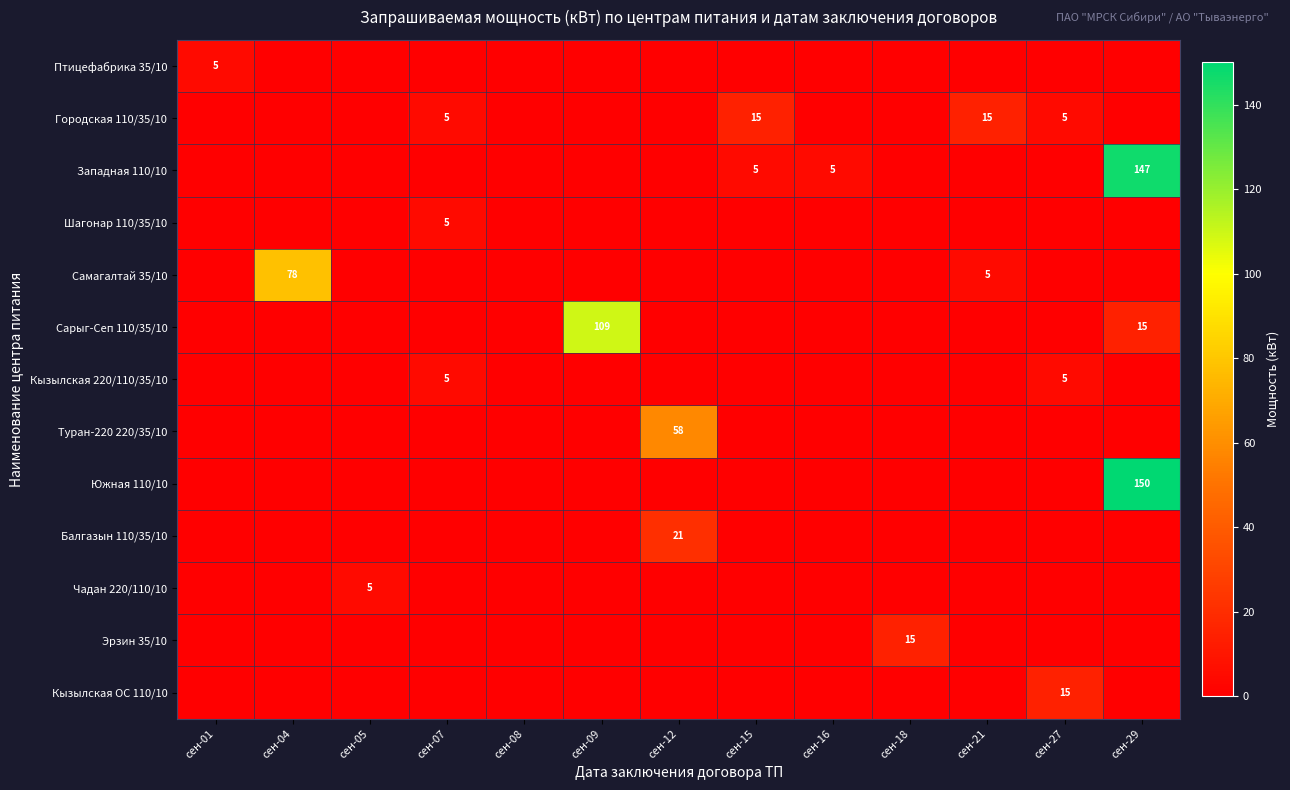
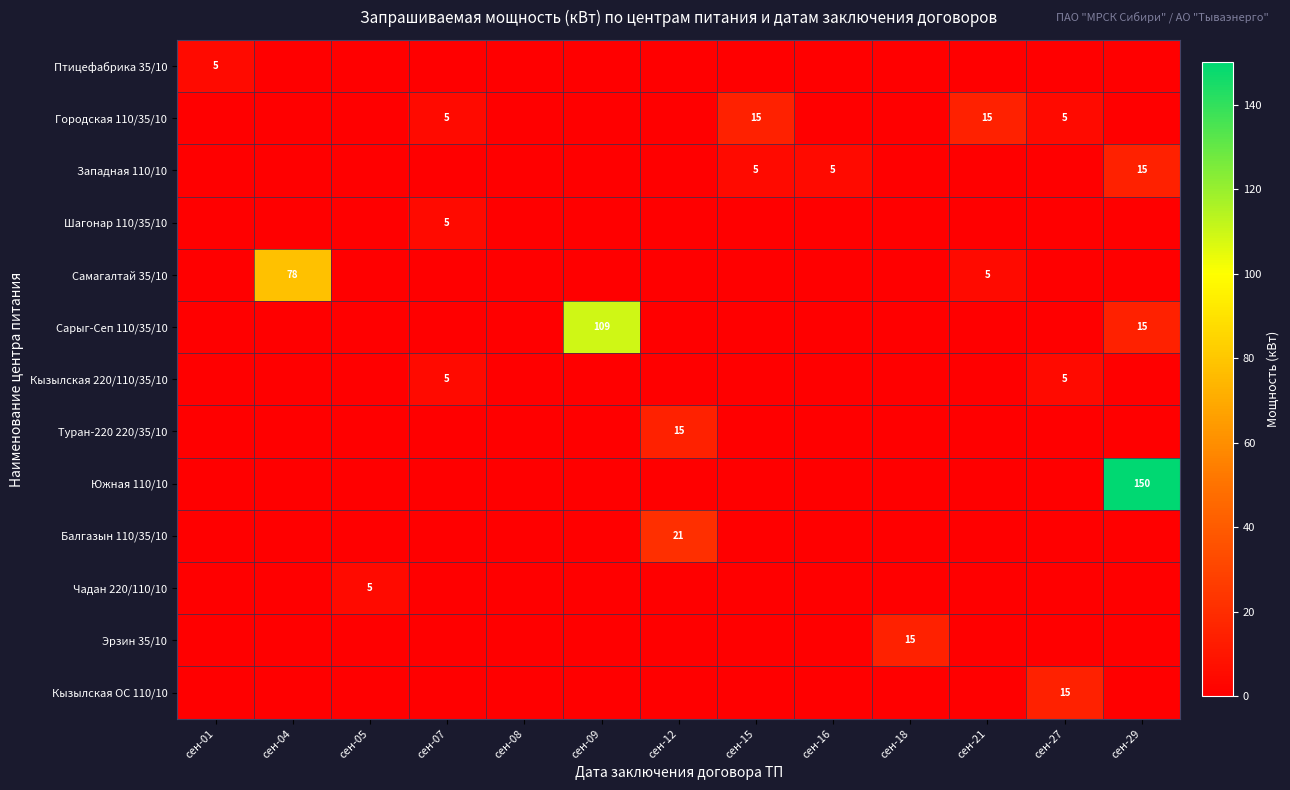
Западная 110/10, сен-29: 147 -> 15
Туран-220 220/35/10, сен-12: 58 -> 15
